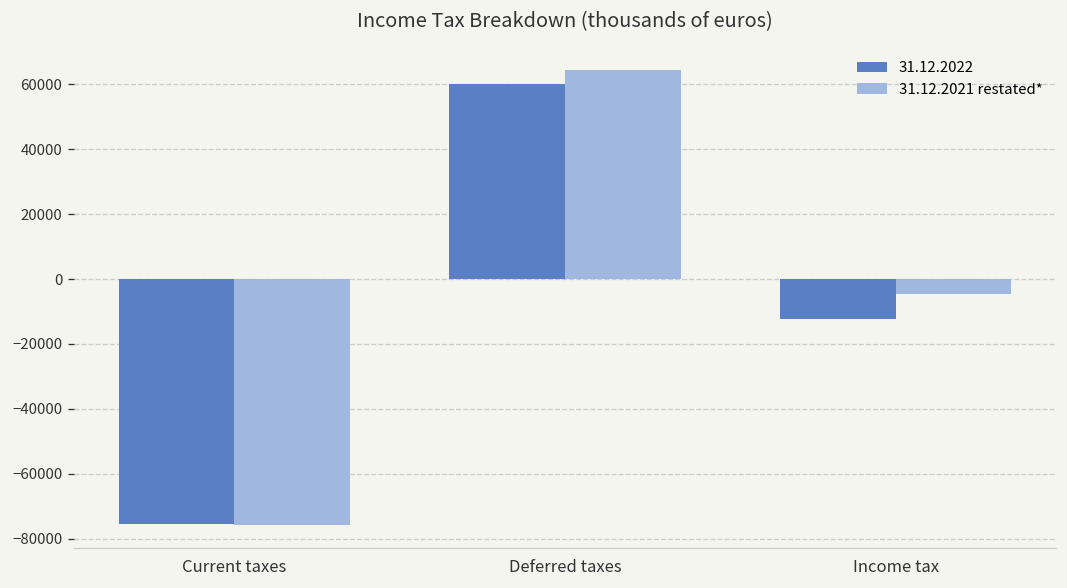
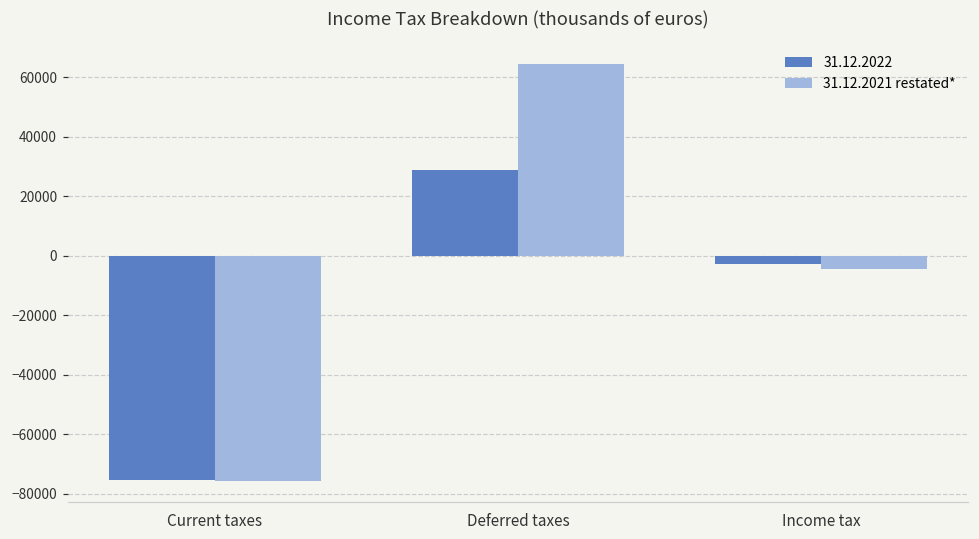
31.12.2022, Deferred taxes: 60000 -> 29000
31.12.2022, Income tax: -12000 -> -3000
